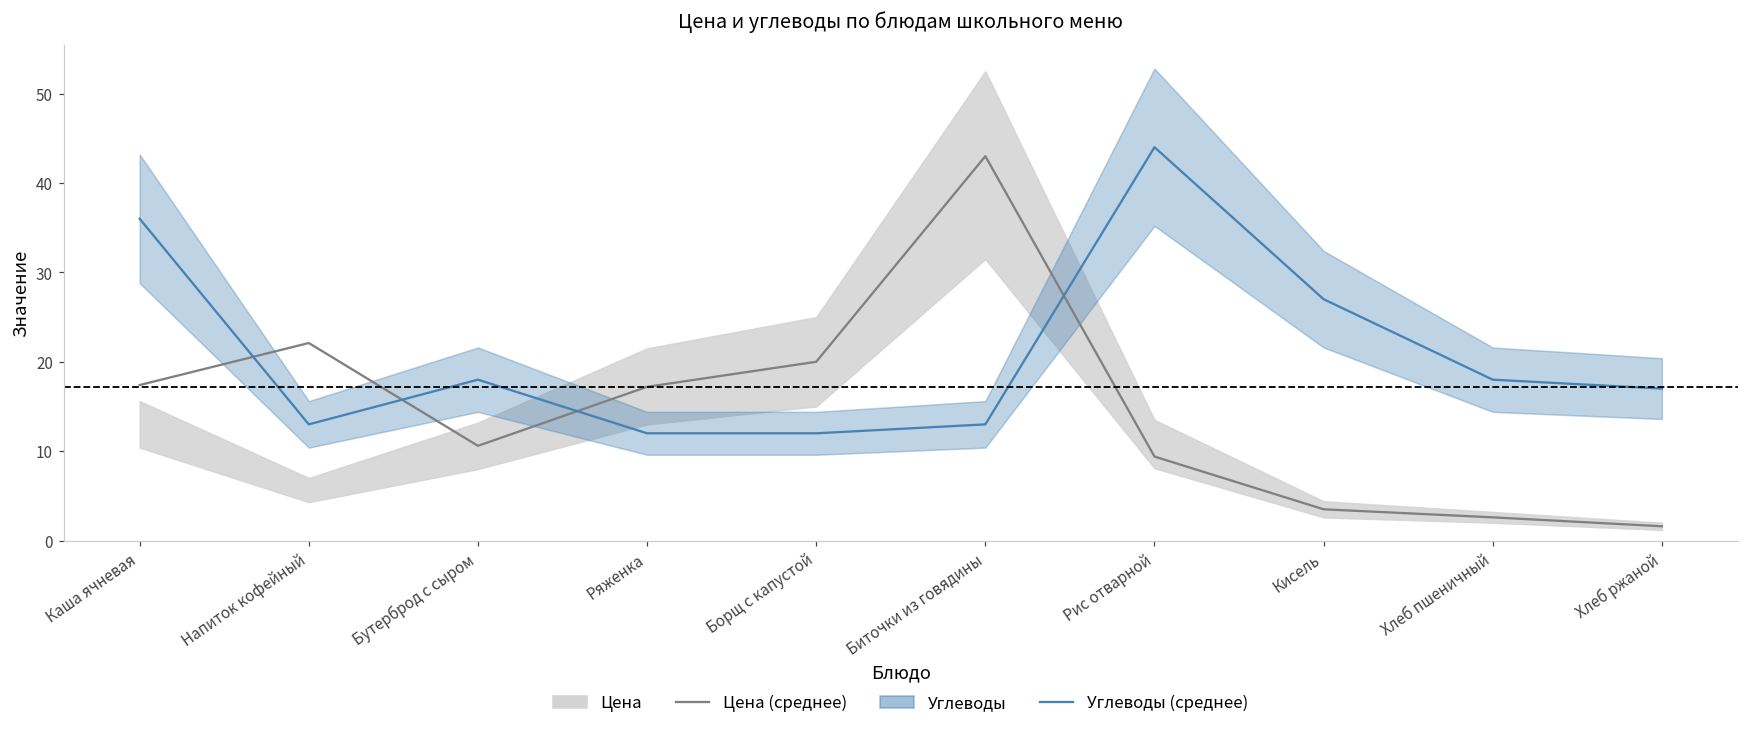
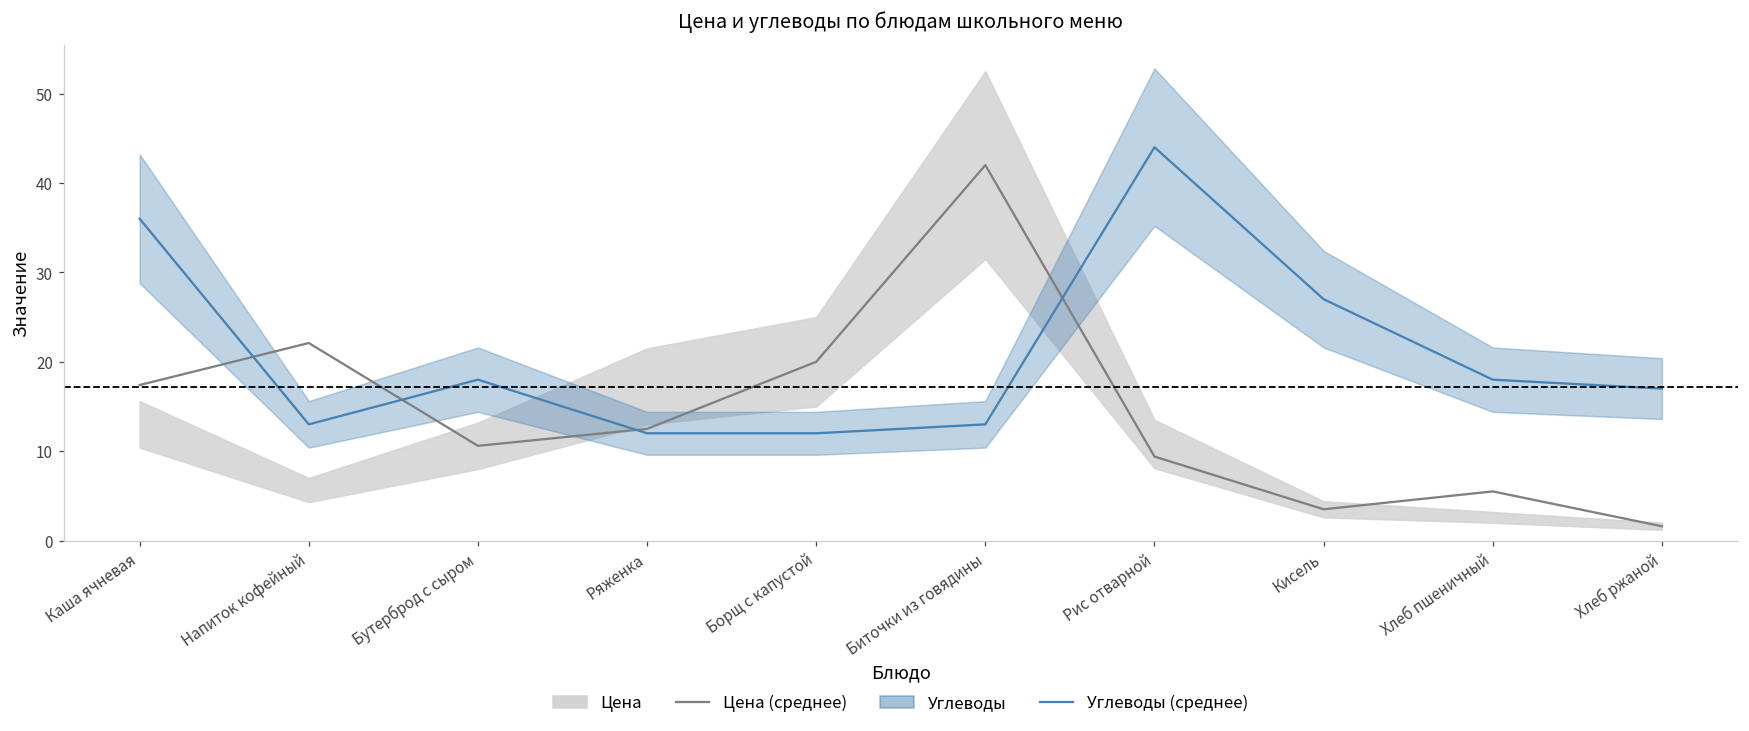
Цена (среднее), Ряженка: 17 -> 13
Цена (среднее), Биточки из говядины: 43 -> 42
Цена (среднее), Хлеб пшеничный: 3 -> 6
